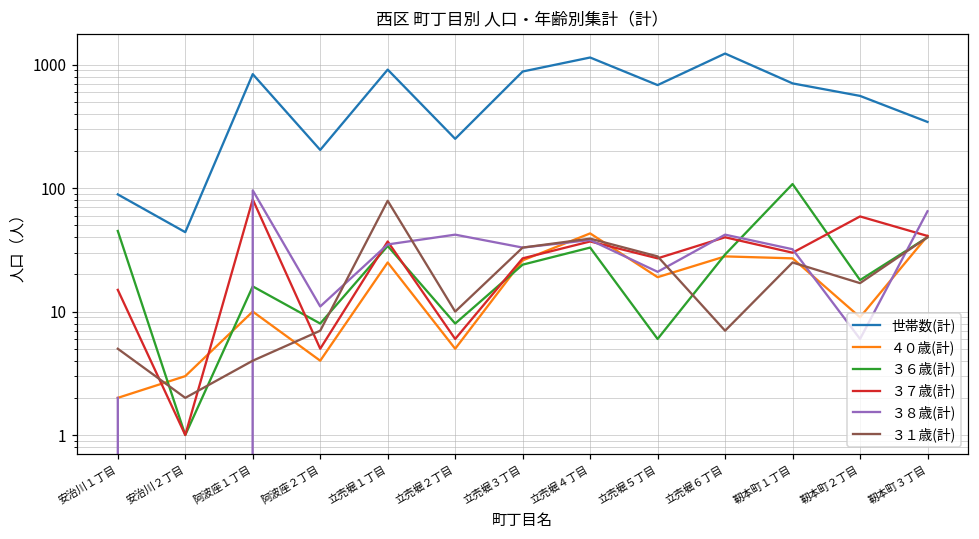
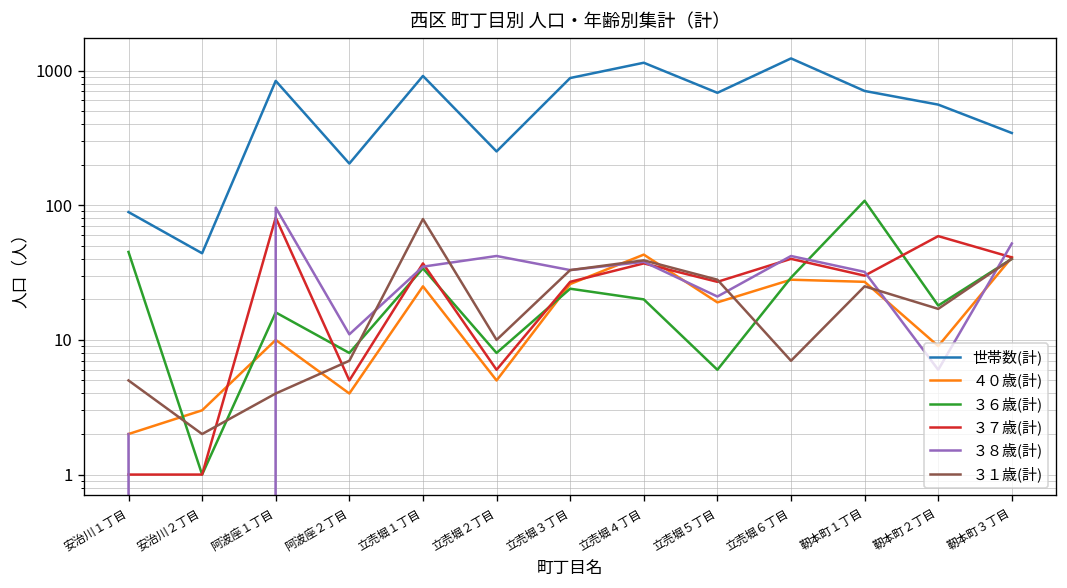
３７歳(計), 安治川１丁目: 15 -> 1
３６歳(計), 立売堀４丁目: 33 -> 20
３８歳(計), 靭本町３丁目: 70 -> 50
